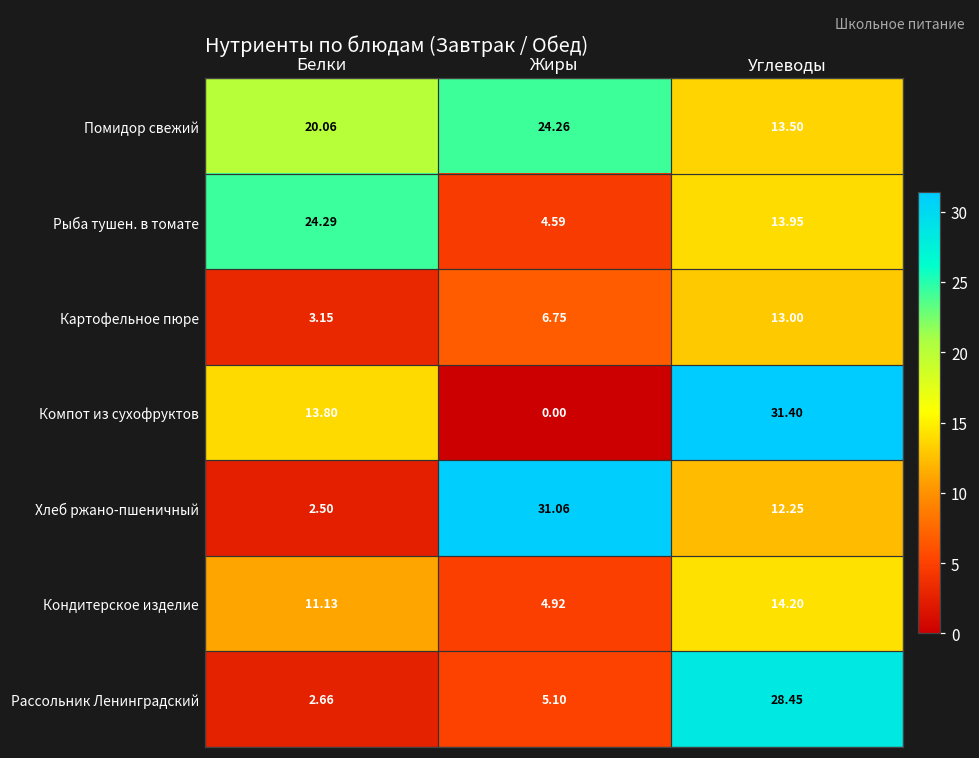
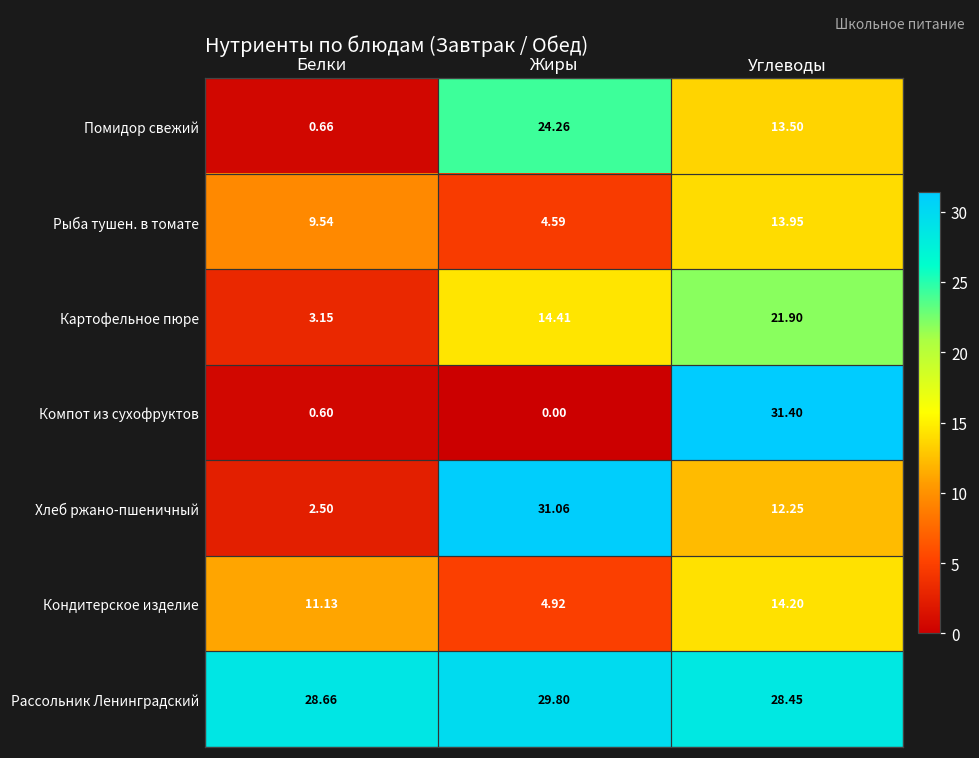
Помидор свежий, Белки: 20.06 -> 0.66
Рыба тушен. в томате, Белки: 24.29 -> 9.54
Картофельное пюре, Жиры: 6.75 -> 14.41
Картофельное пюре, Углеводы: 13.00 -> 21.90
Компот из сухофруктов, Белки: 13.80 -> 0.60
Рассольник Ленинградский, Белки: 2.66 -> 28.66
Рассольник Ленинградский, Жиры: 5.10 -> 29.80
